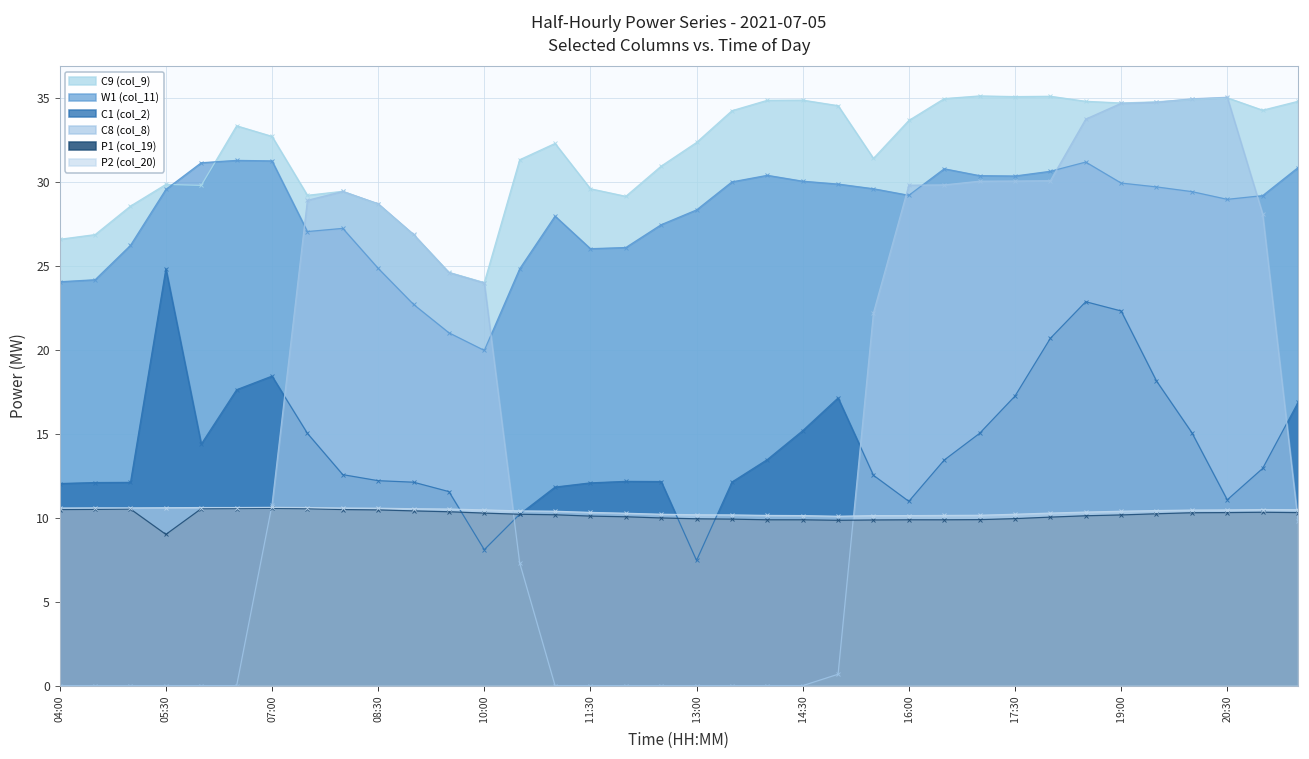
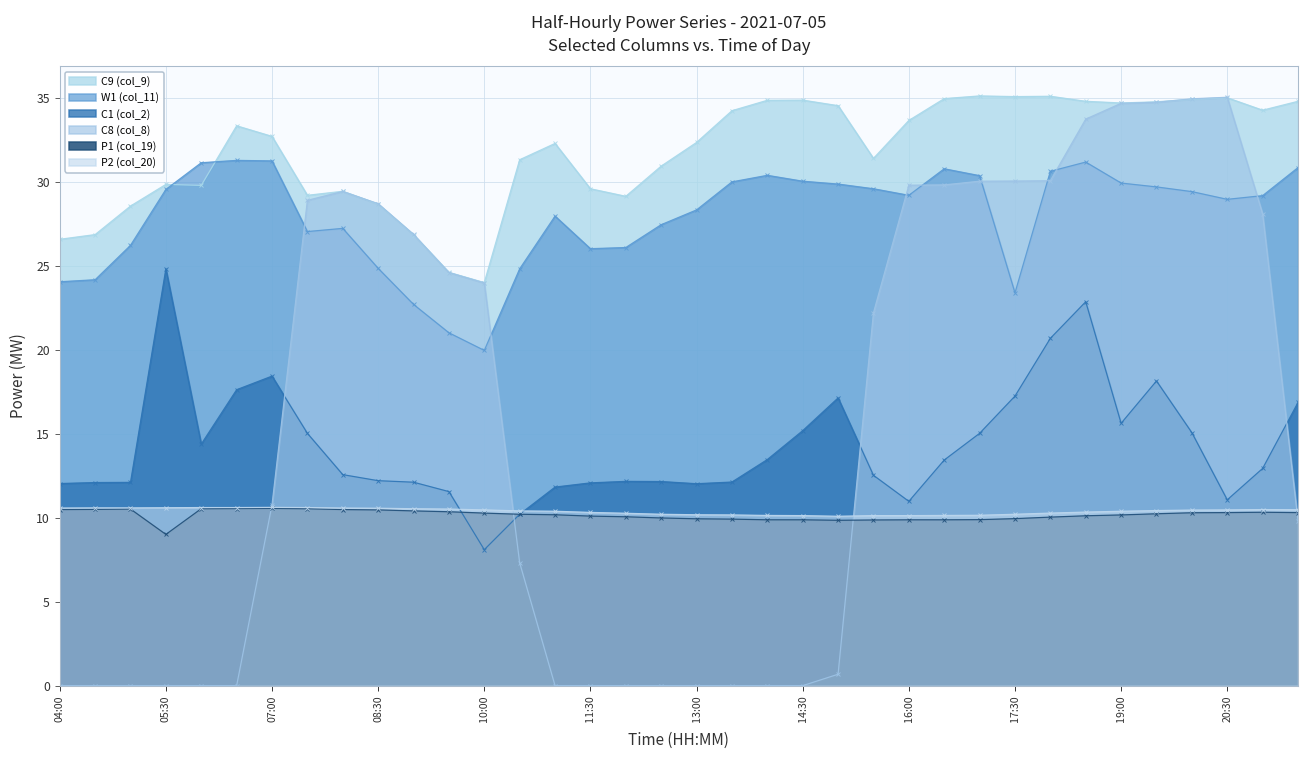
C1 (col_2), 13:00: 7.5 -> 12.0
W1 (col_11), 17:30: 30.4 -> 23.4
C1 (col_2), 19:00: 22.3 -> 15.6
